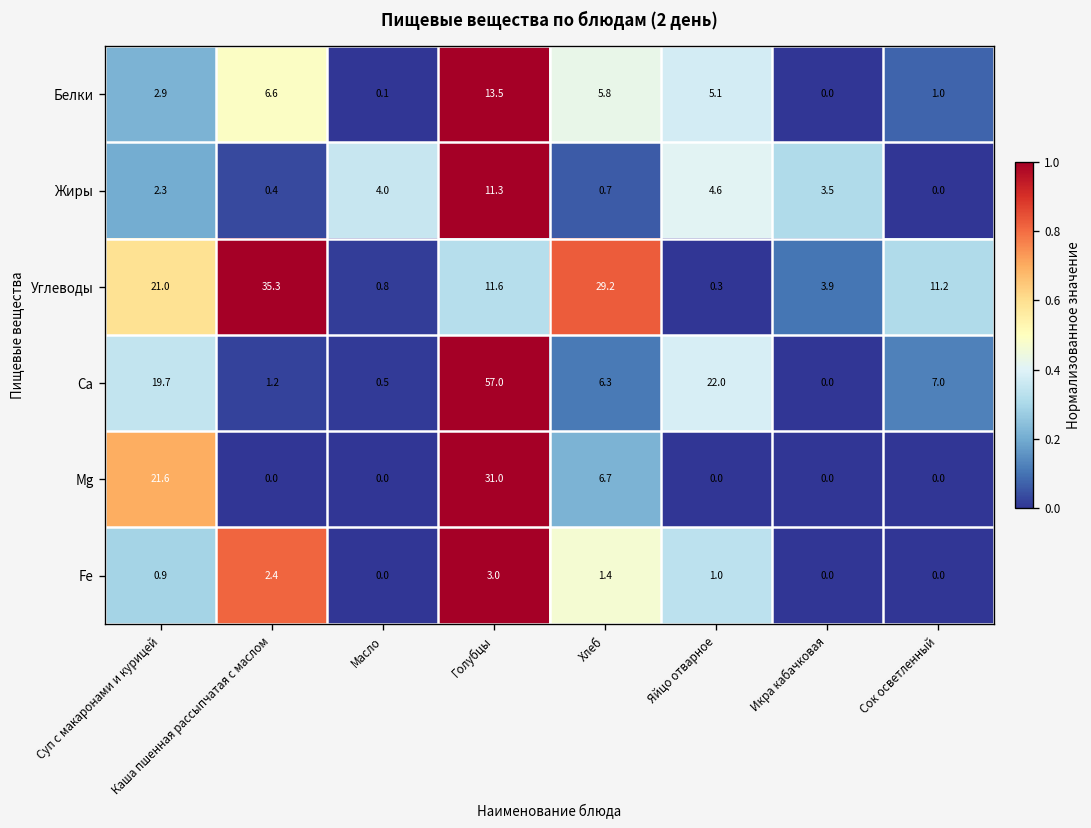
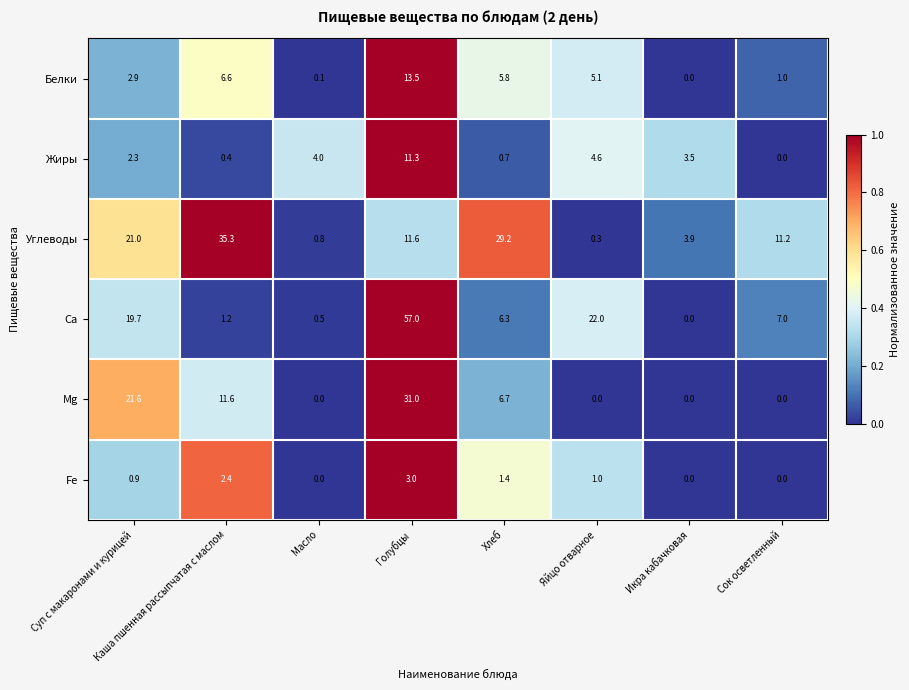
Mg, Каша пшенная рассыпчатая с маслом: 0.0 -> 11.6
